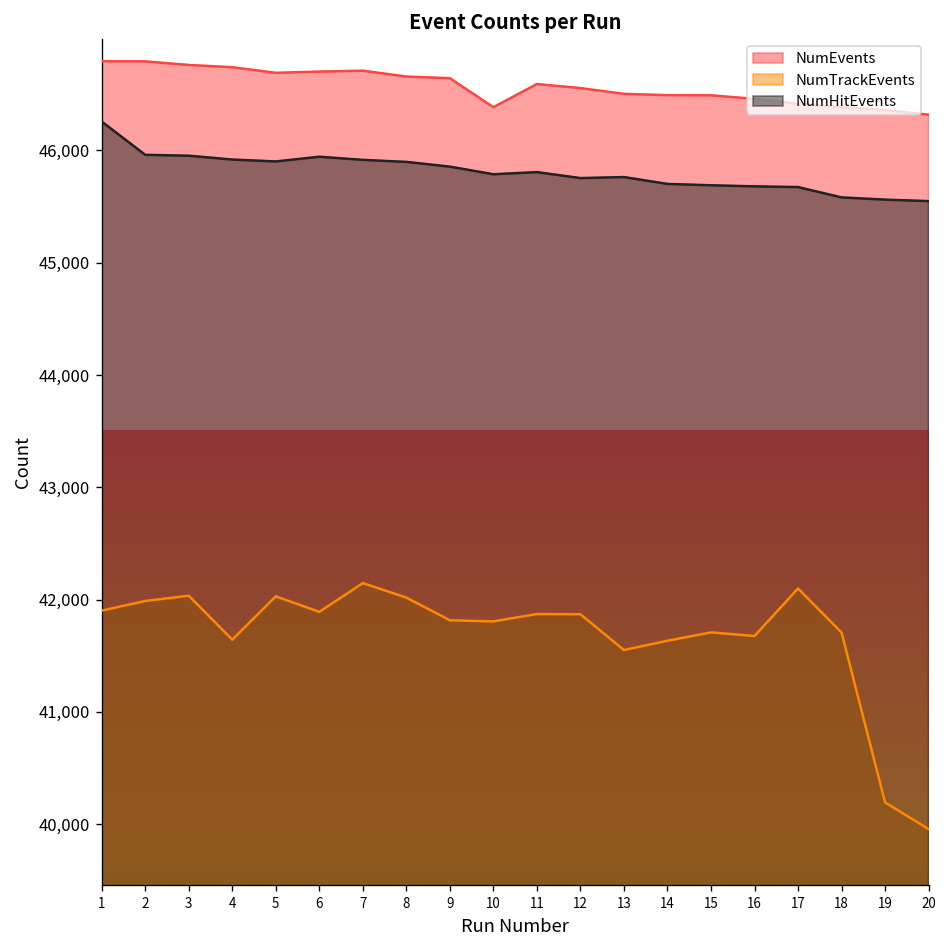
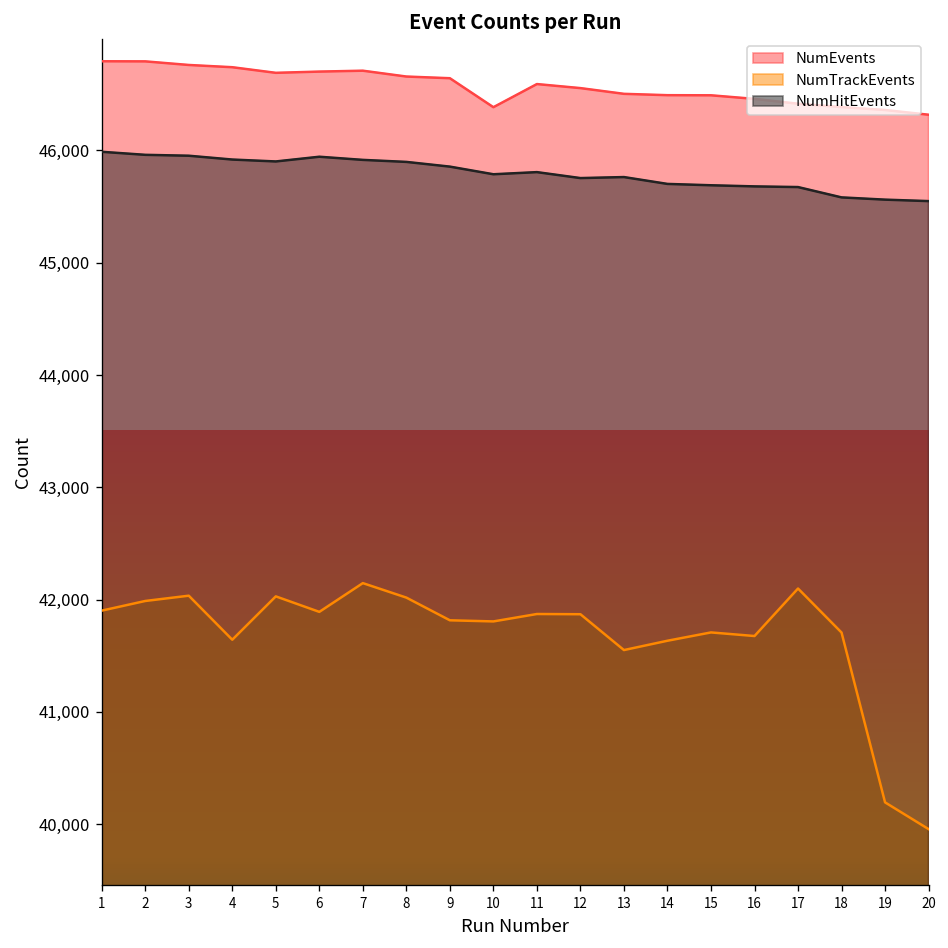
NumHitEvents, 1: 46,300 -> 46,000
